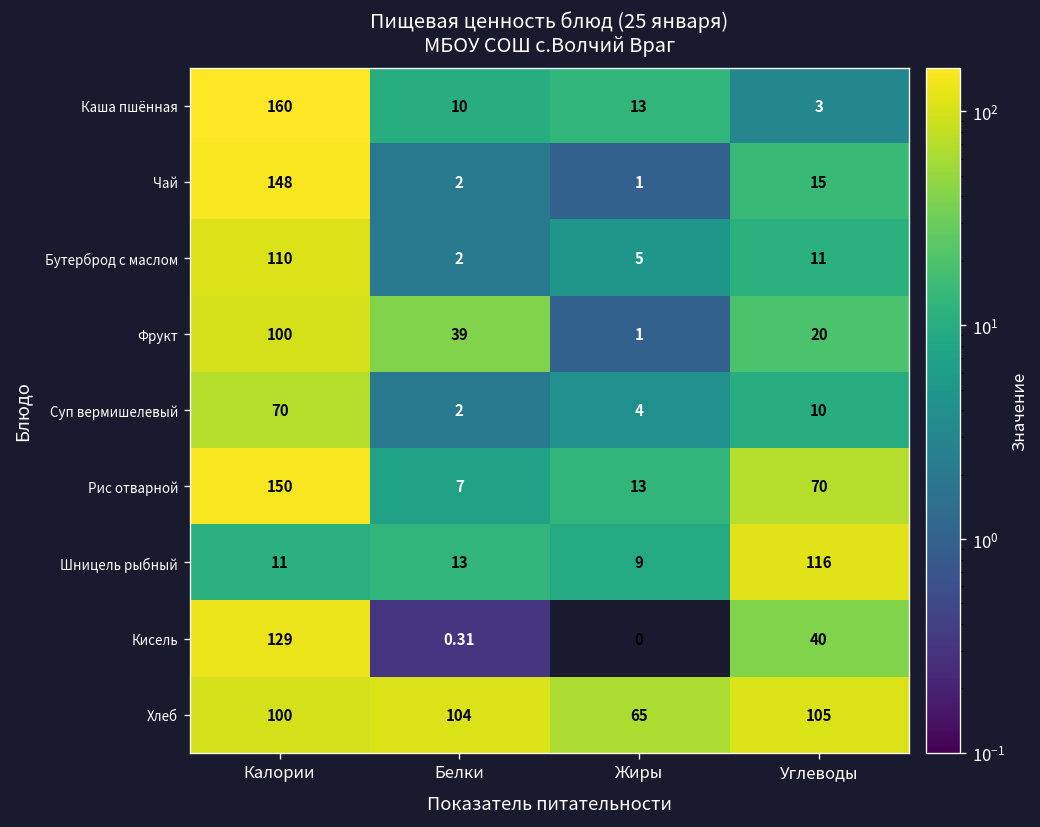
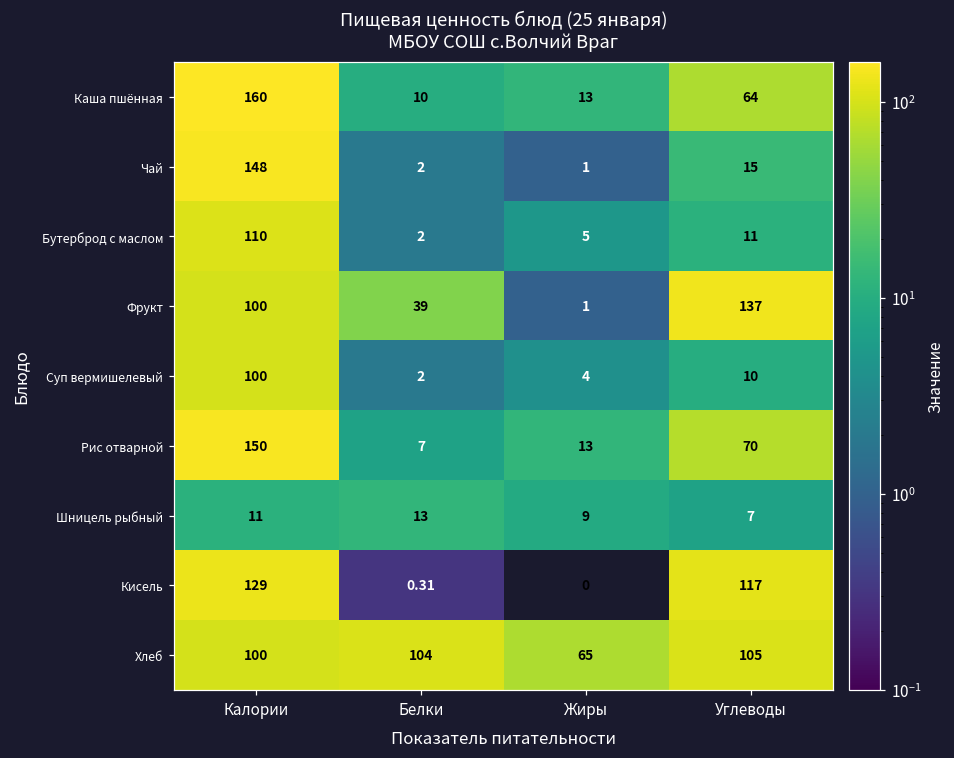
Каша пшённая, Углеводы: 3 -> 64
Фрукт, Углеводы: 20 -> 137
Суп вермишелевый, Калории: 70 -> 100
Шницель рыбный, Углеводы: 116 -> 7
Кисель, Углеводы: 40 -> 117
